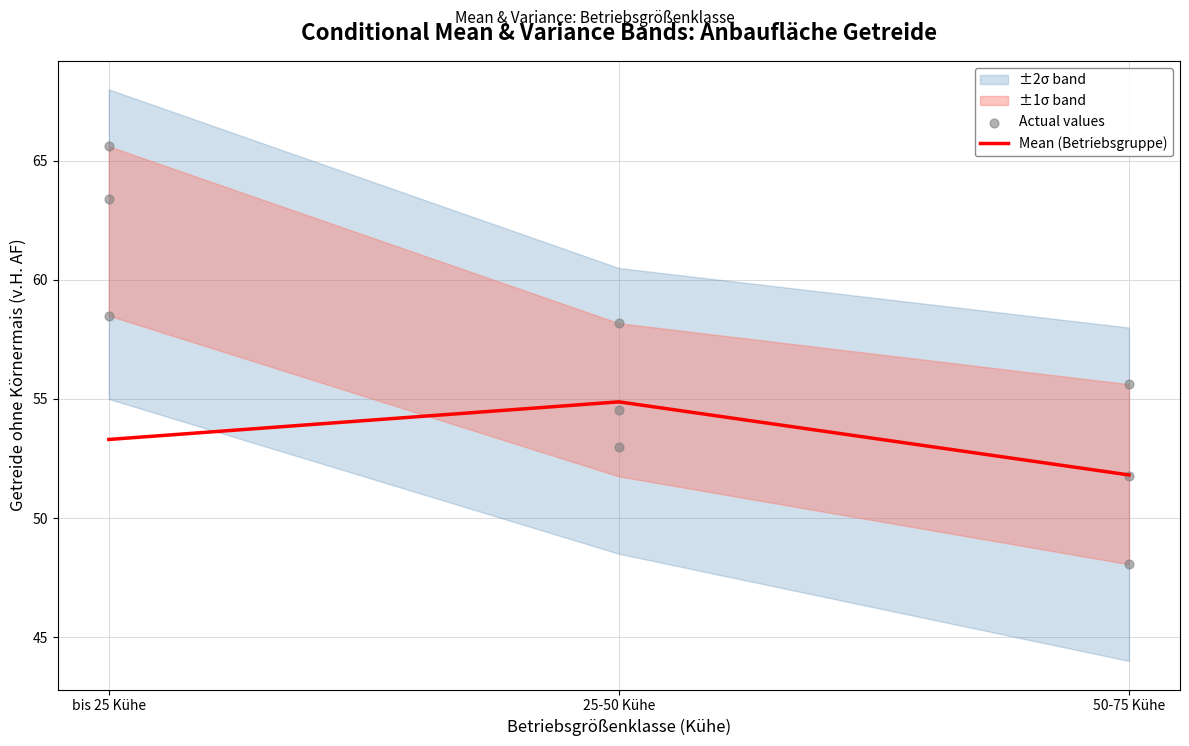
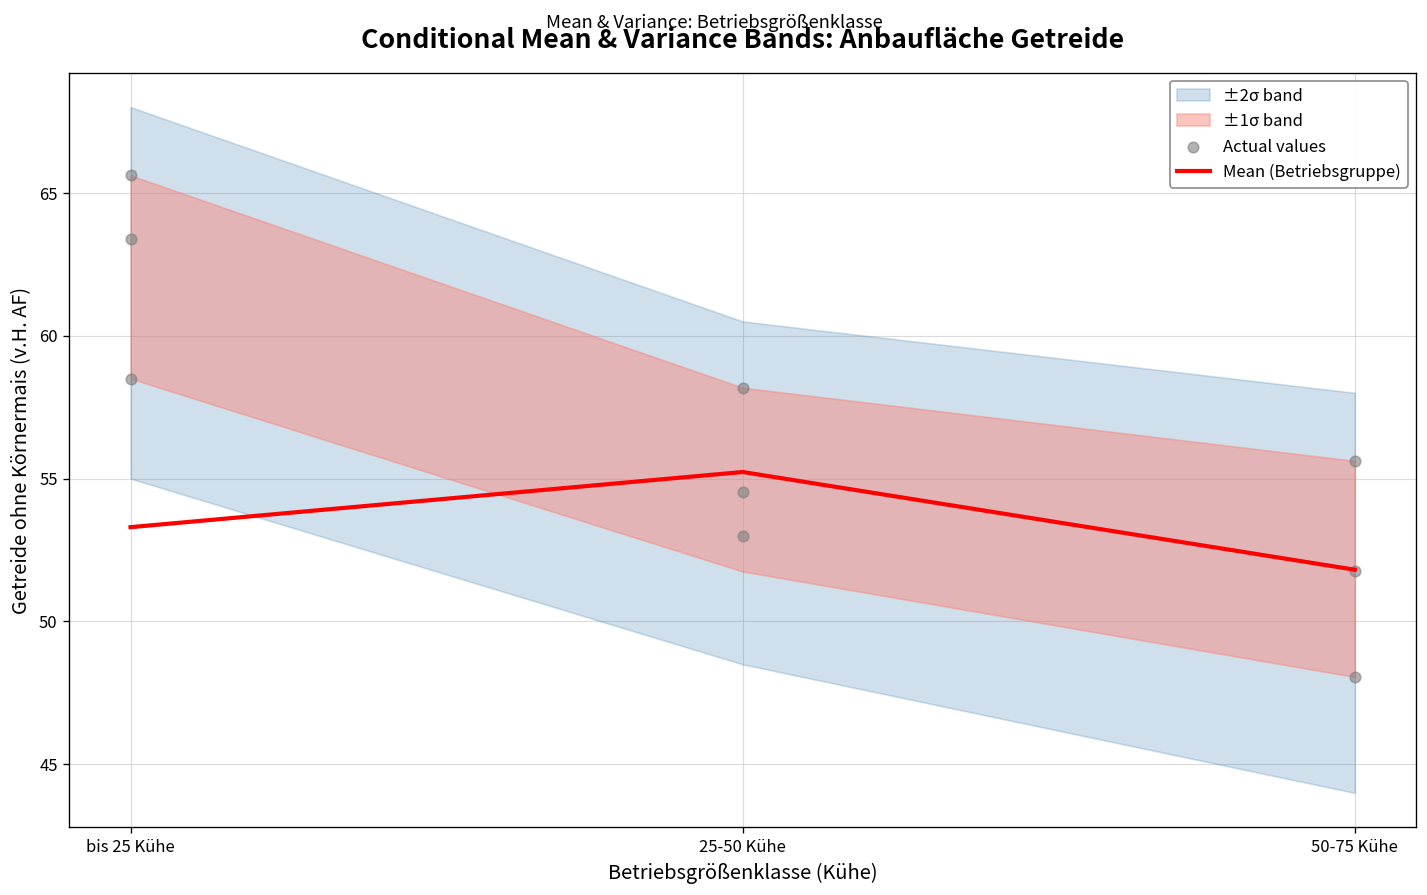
Mean (Betriebsgruppe), 25-50 Kühe: 54.9 -> 55.2
